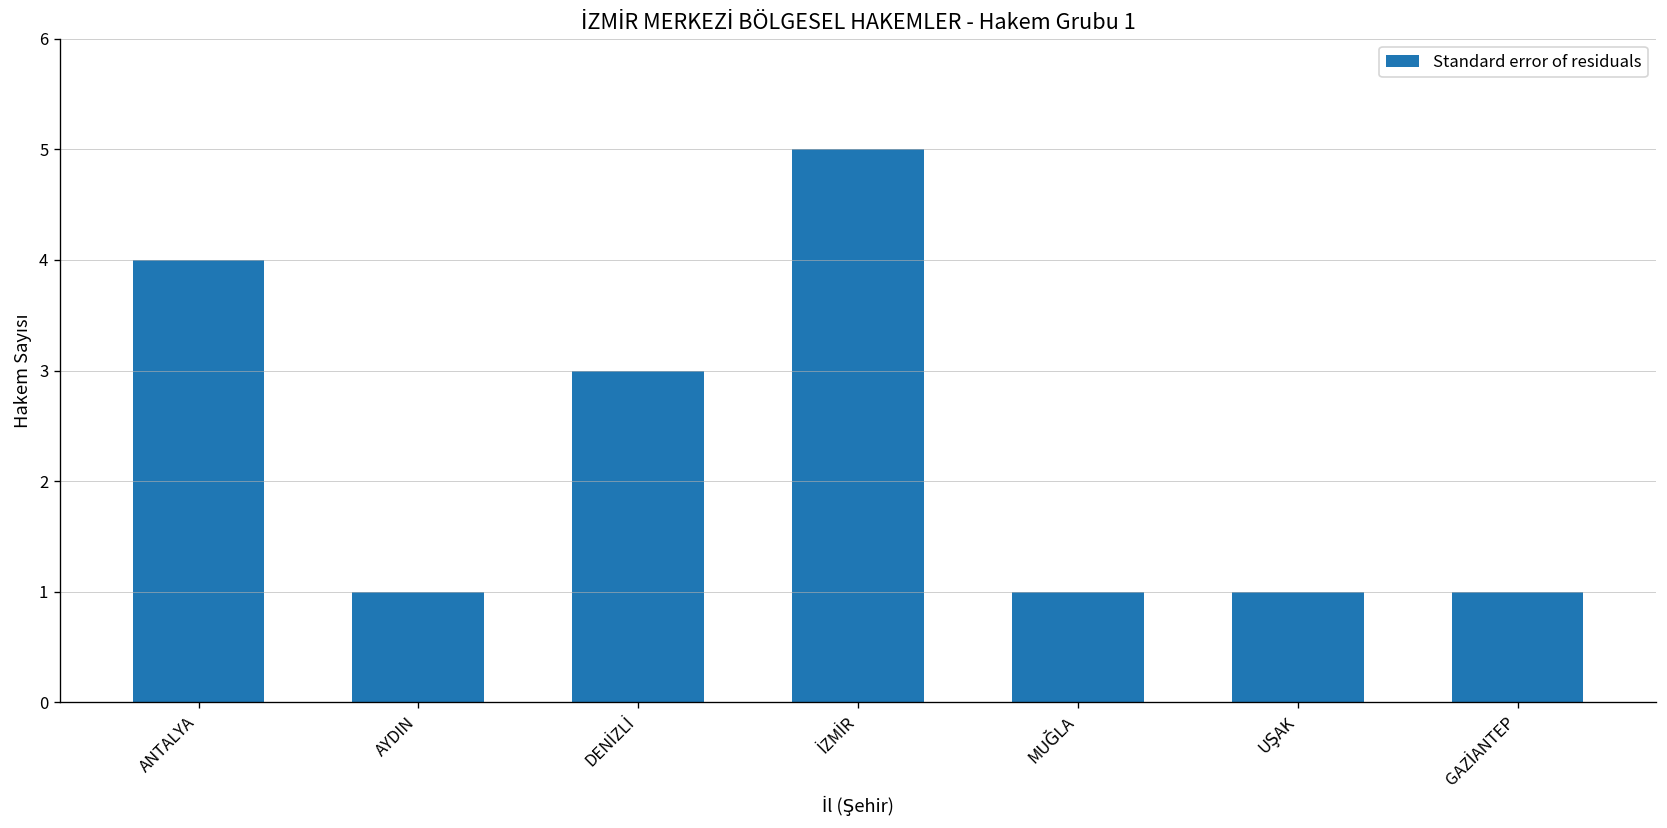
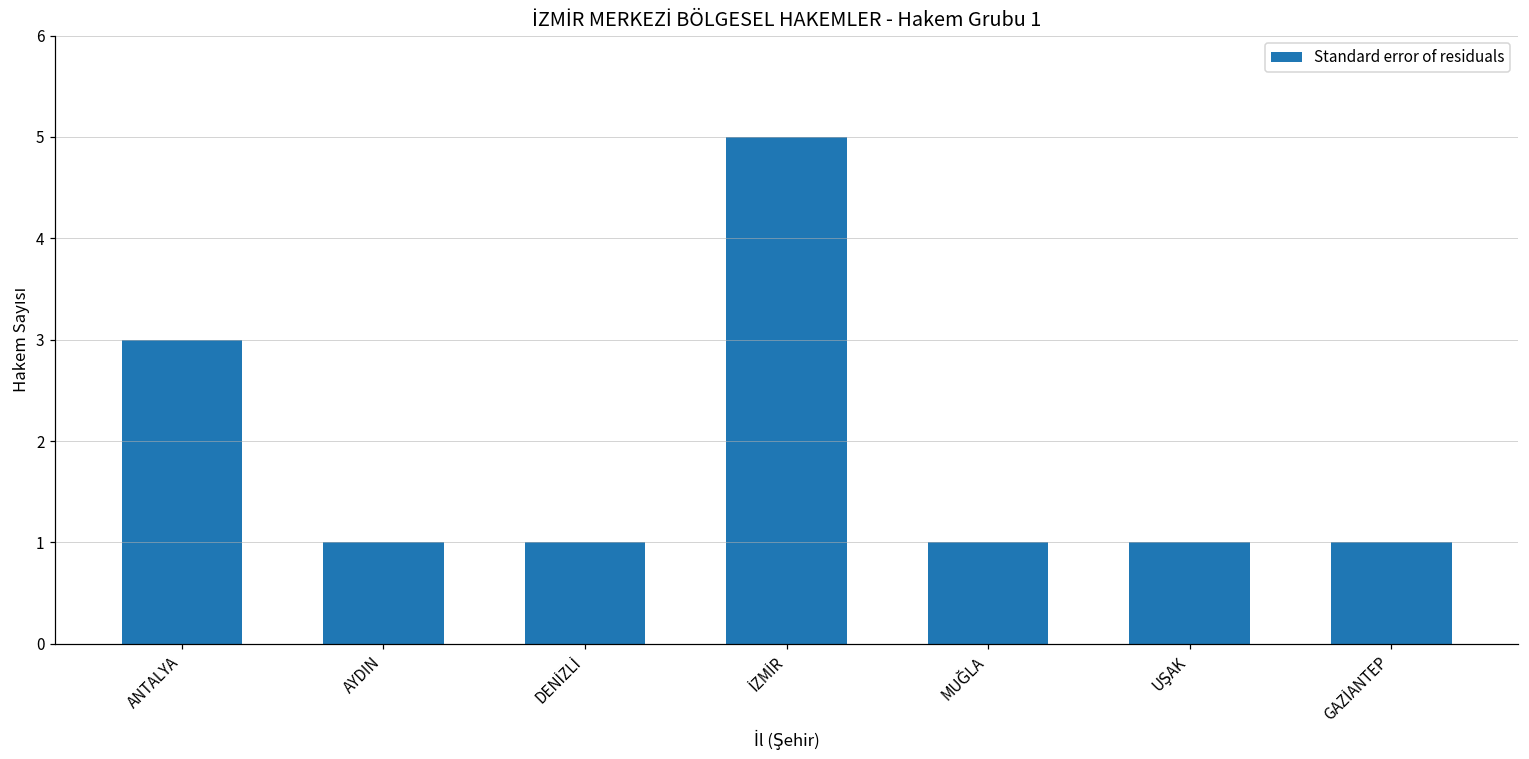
ANTALYA: 4 -> 3
DENİZLİ: 3 -> 1
